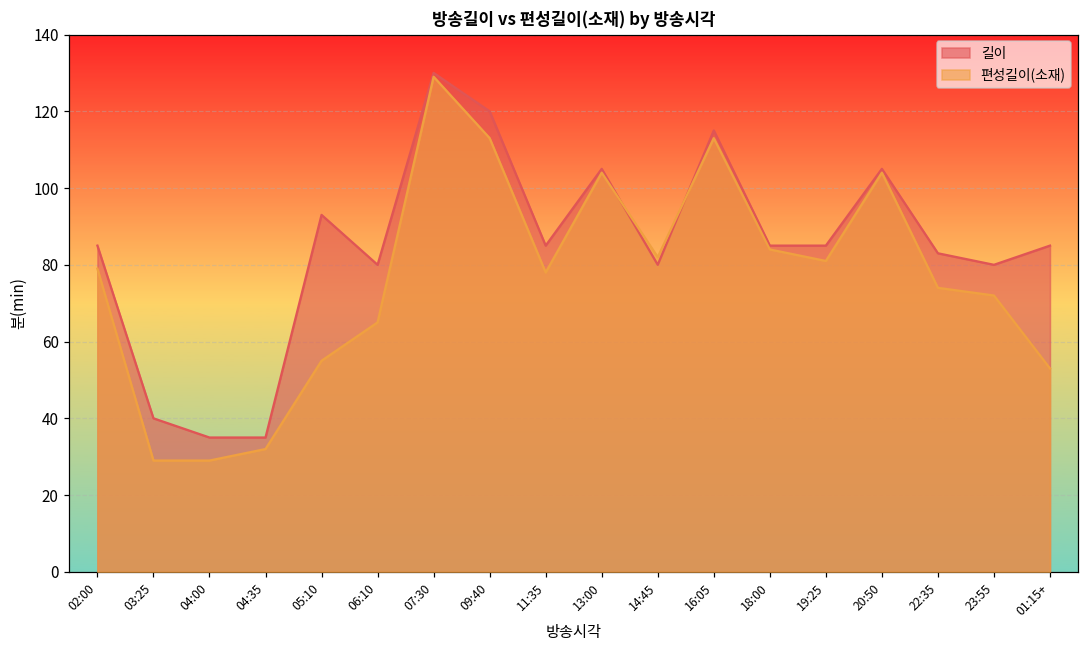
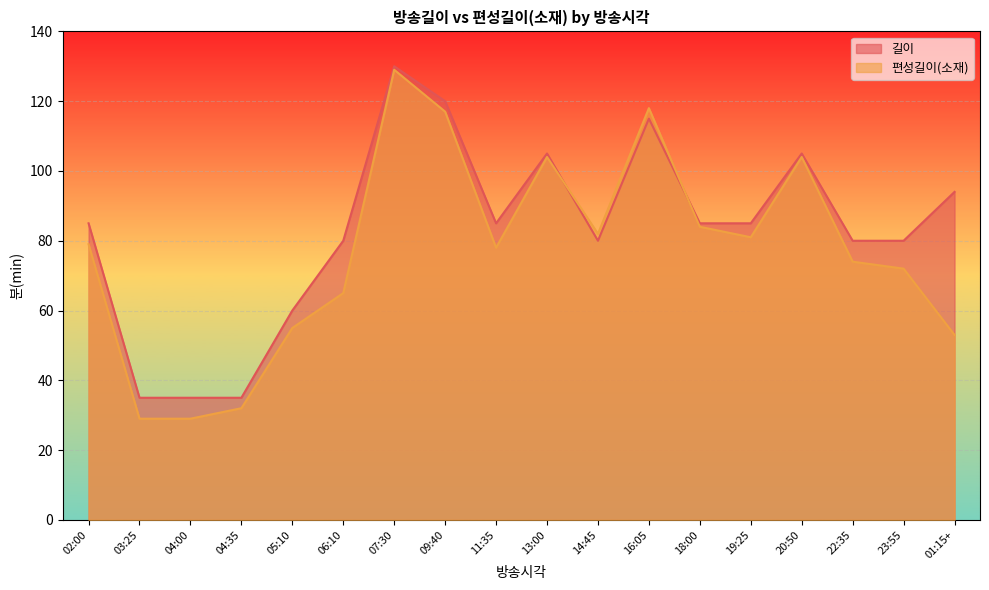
길이, 03:25: 40 -> 35
길이, 05:10: 93 -> 60
편성길이(소재), 09:40: 113 -> 117
편성길이(소재), 16:05: 113 -> 118
길이, 22:35: 83 -> 80
길이, 01:15+: 85 -> 94
